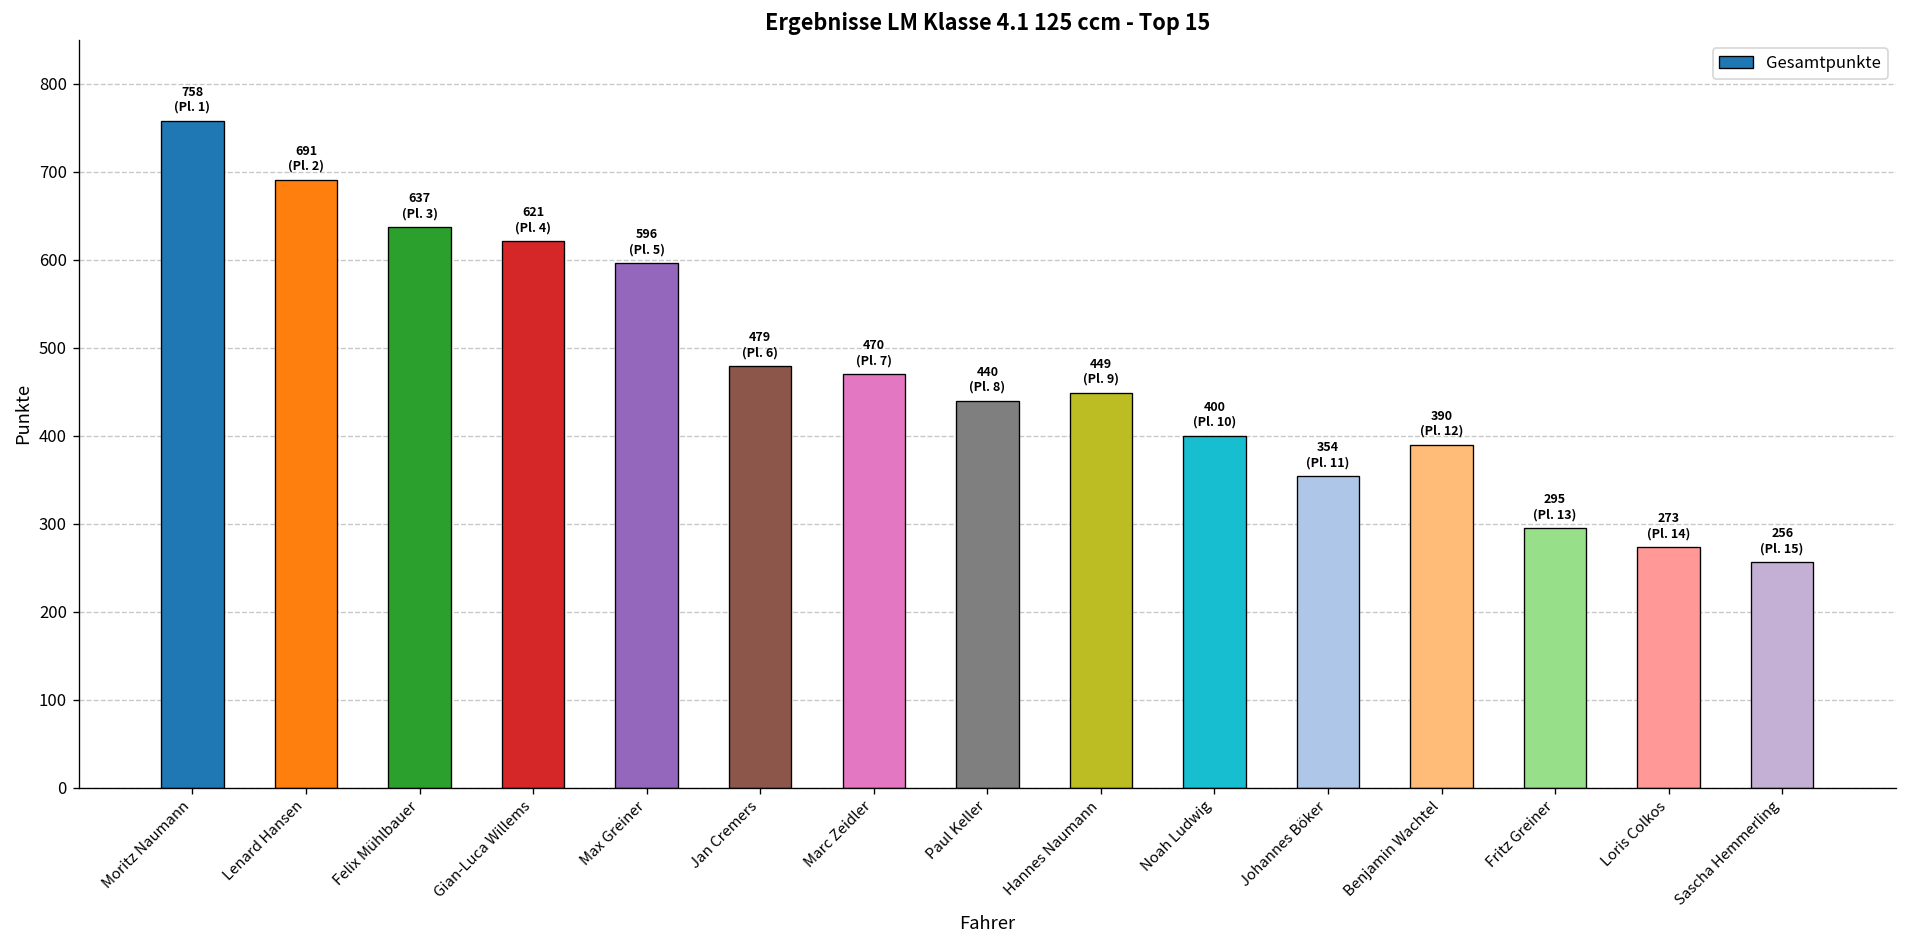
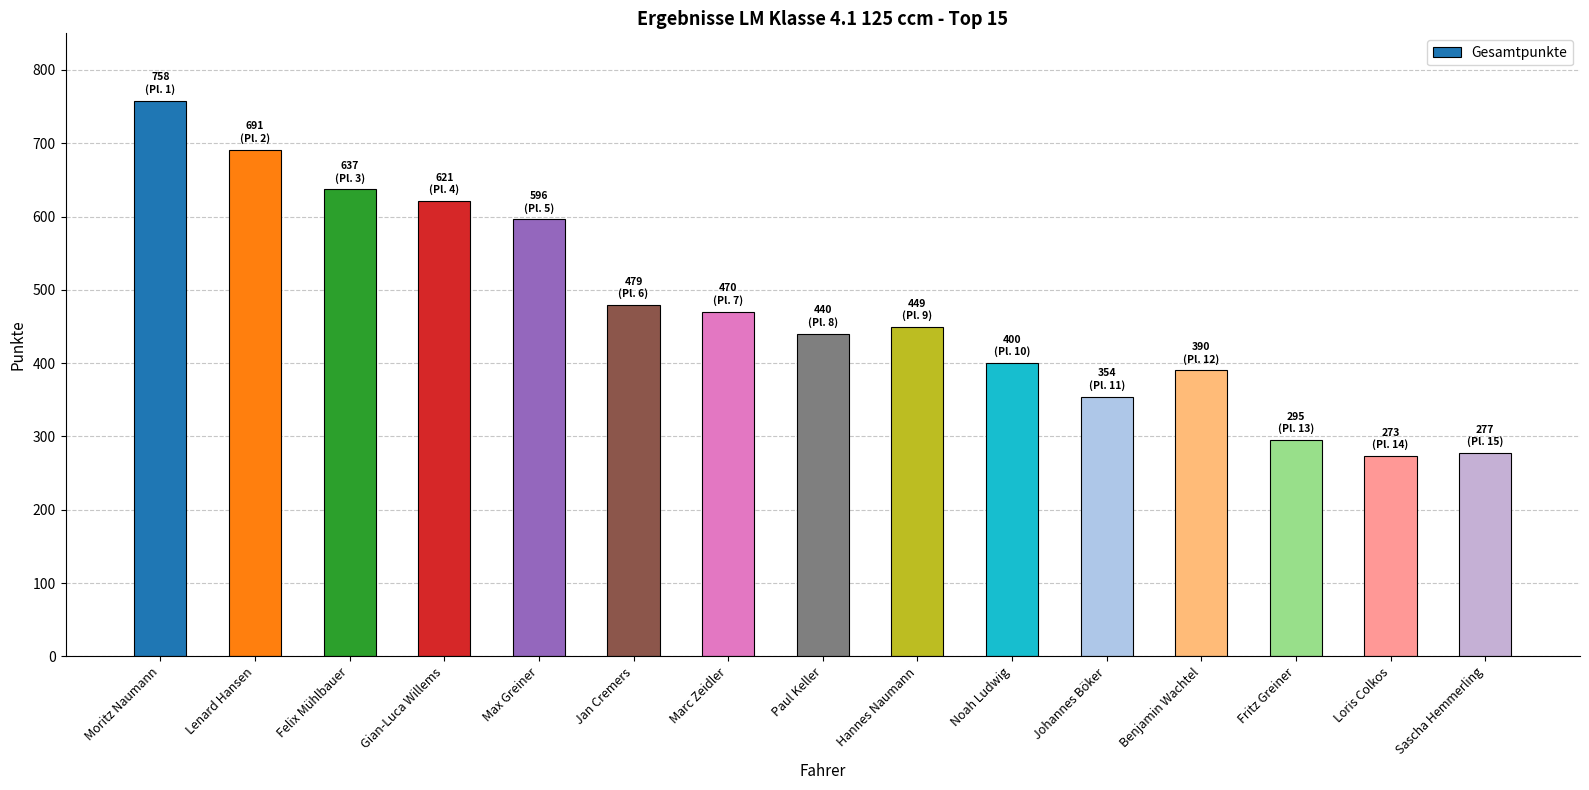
Sascha Hemmerling: 256 -> 277
